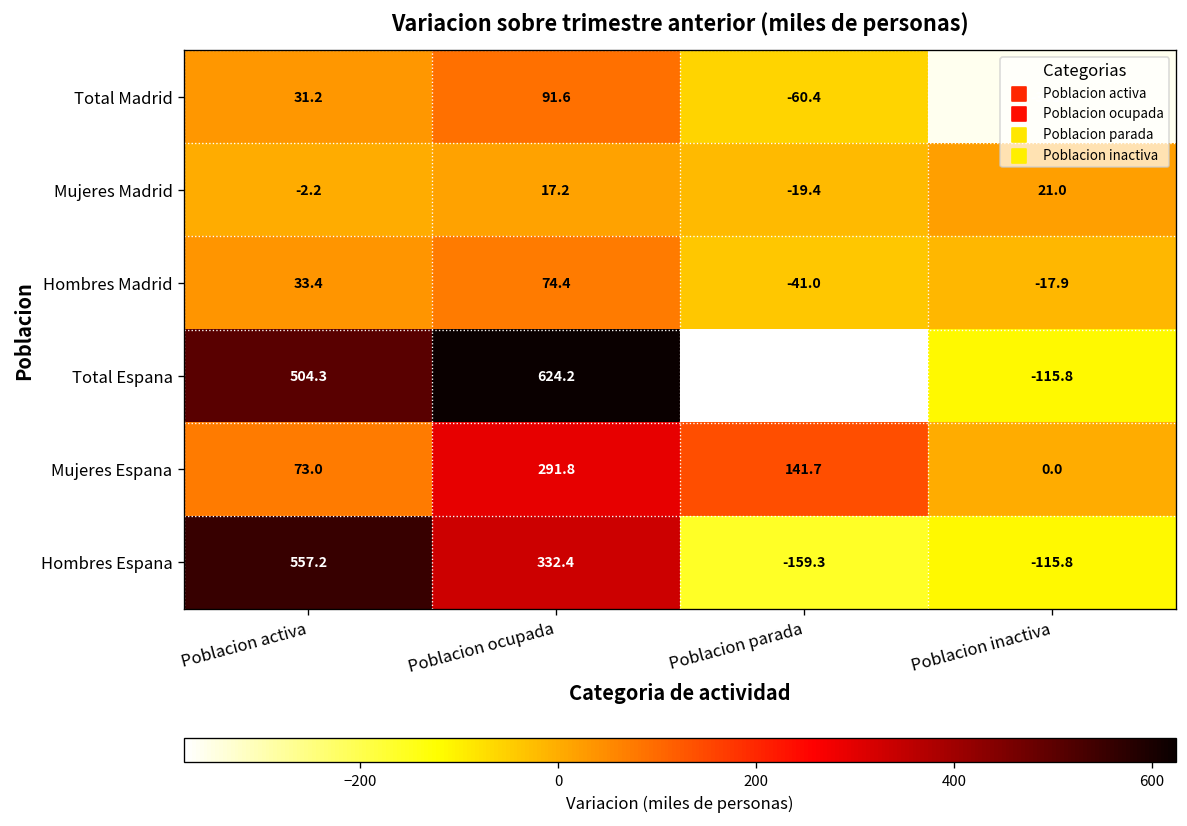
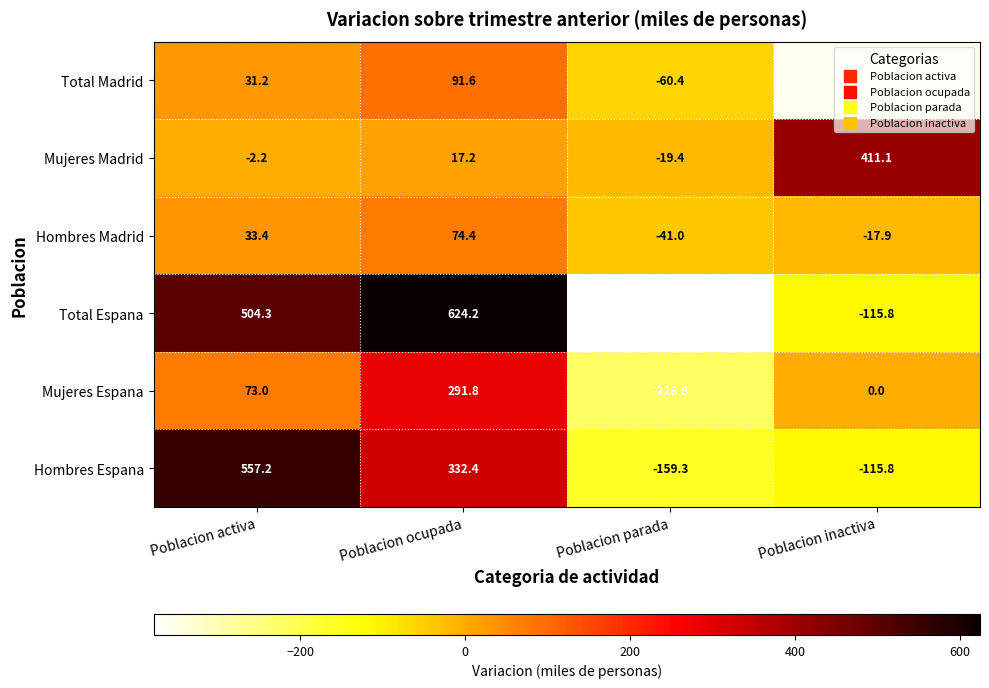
Mujeres Madrid, Poblacion inactiva: 21.0 -> 411.1
Mujeres Espana, Poblacion parada: 141.7 -> -218.8
